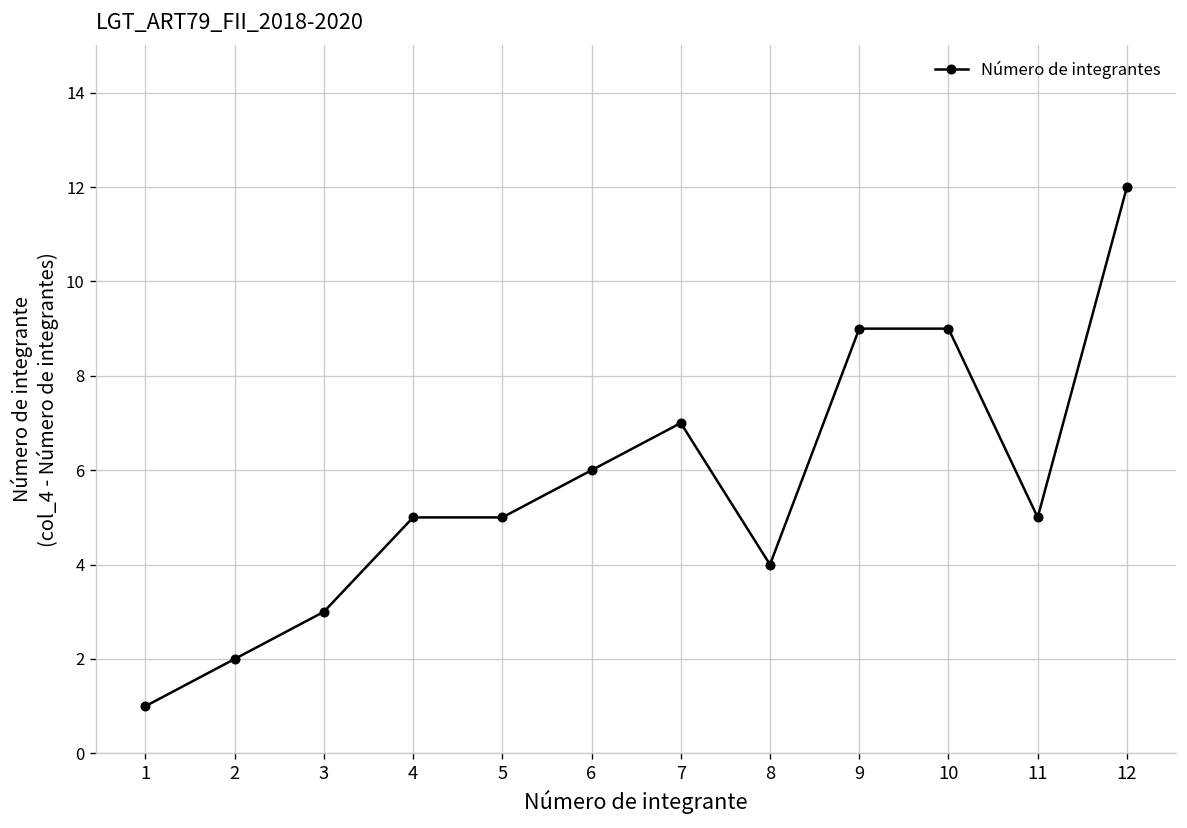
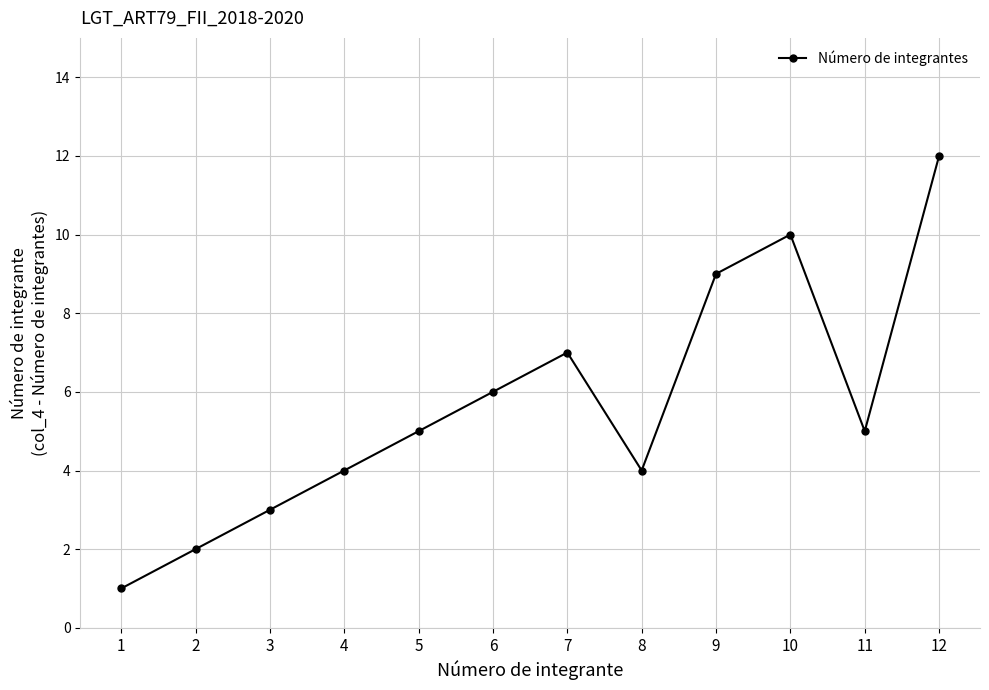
4: 5 -> 4
10: 9 -> 10
